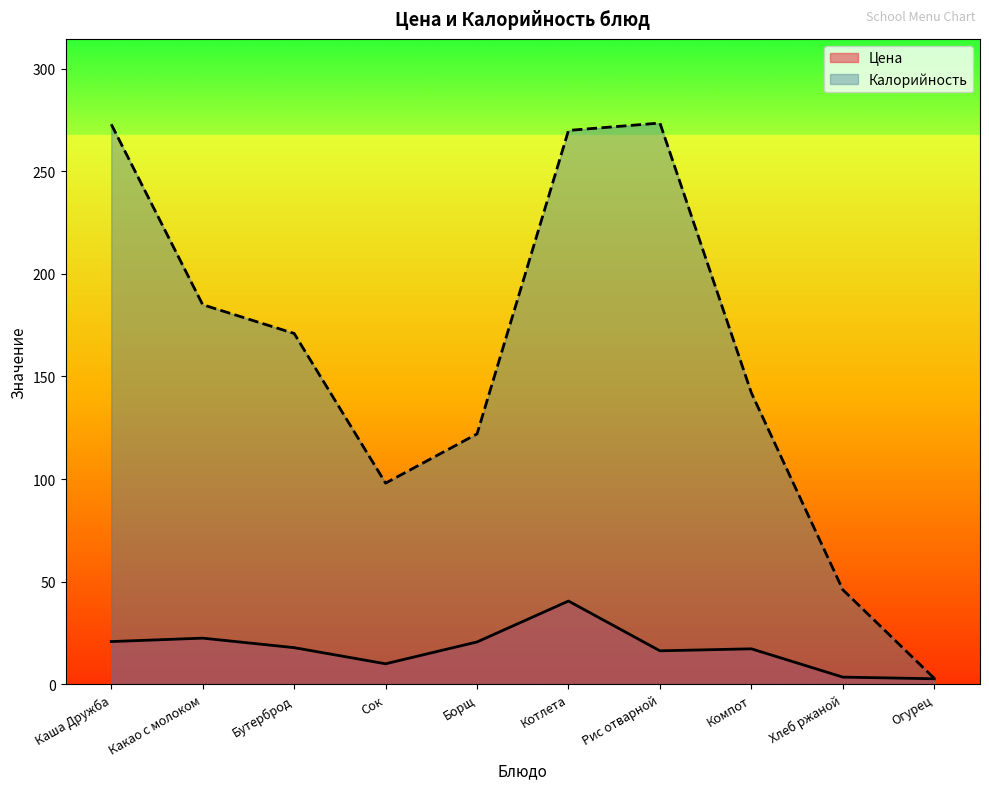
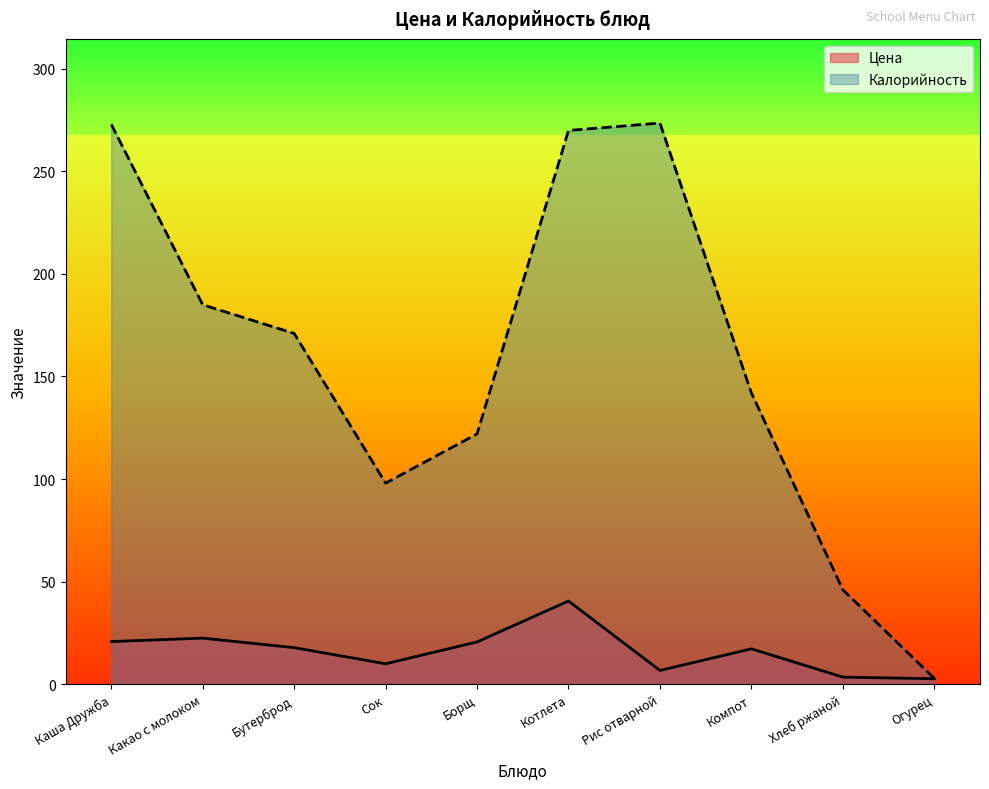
Цена, Рис отварной: 16 -> 7
